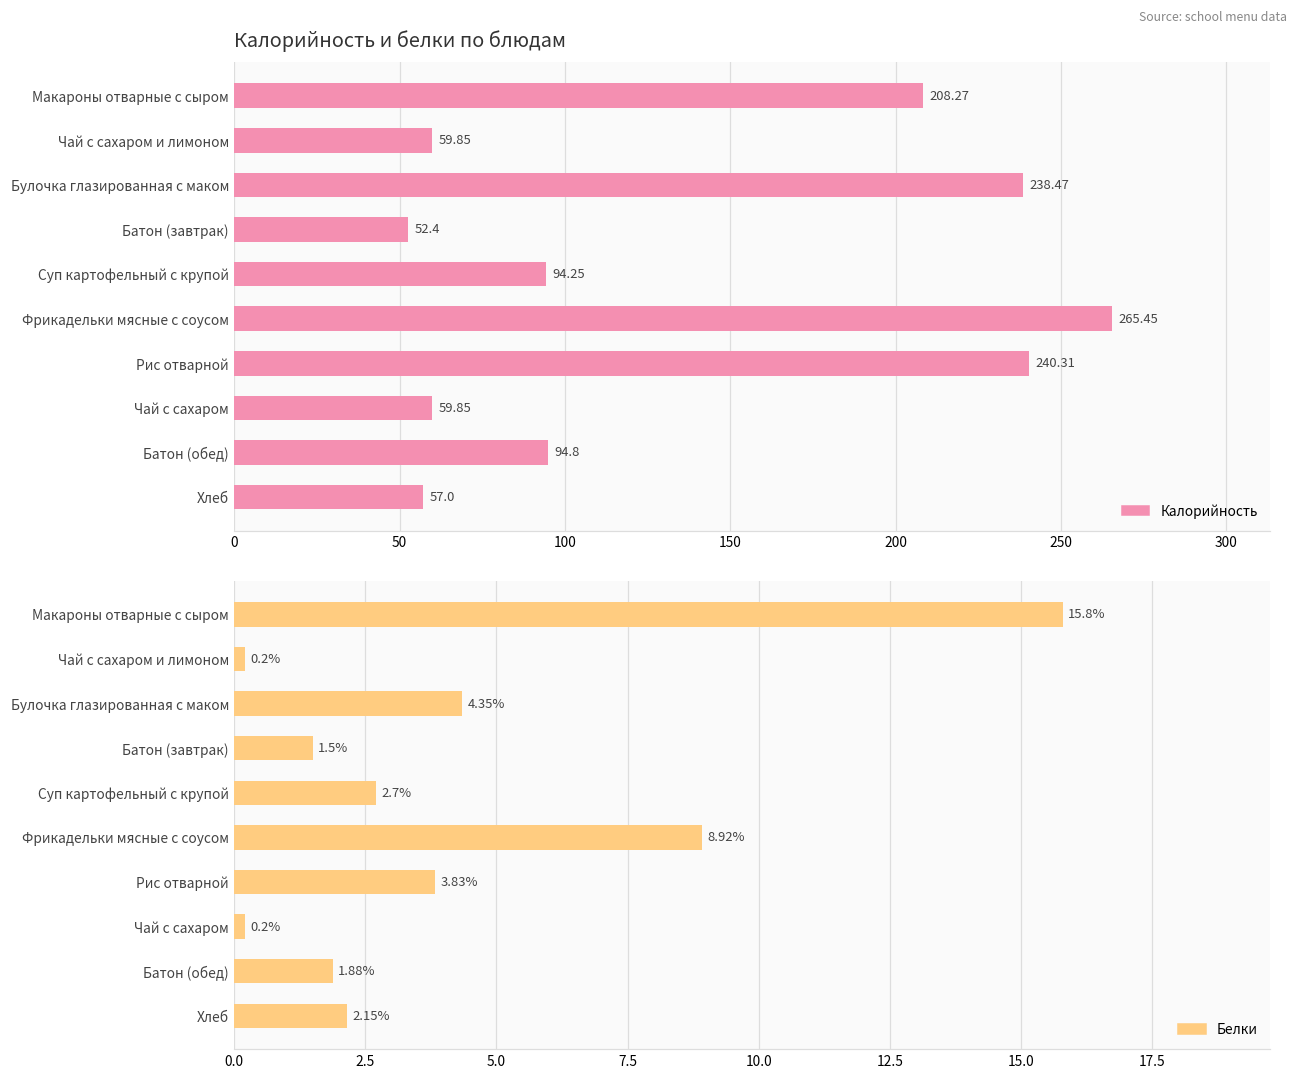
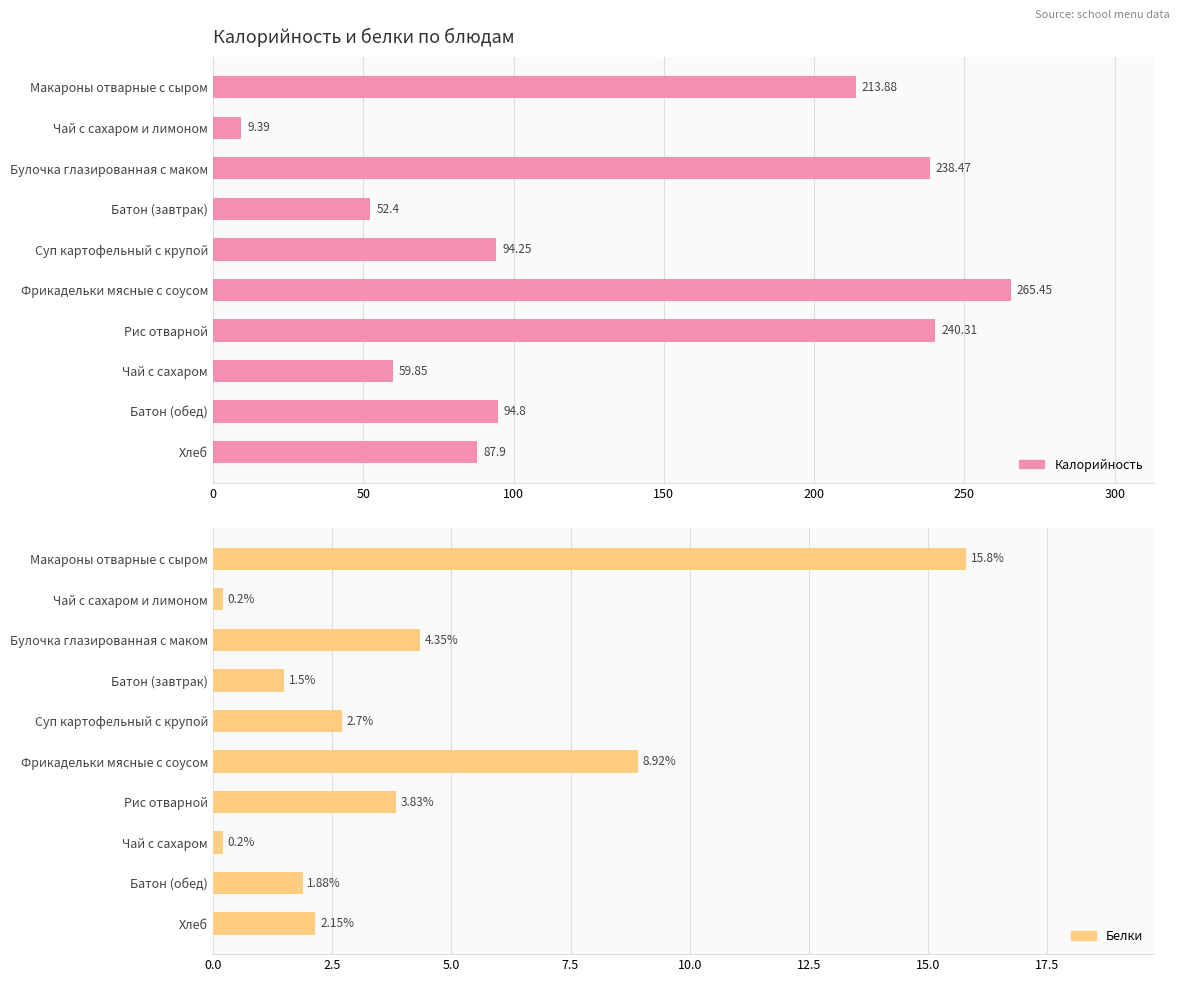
Калорийность и белки по блюдам, Макароны отварные с сыром: 208.27 -> 213.88
Калорийность и белки по блюдам, Чай с сахаром и лимоном: 59.85 -> 9.39
Калорийность и белки по блюдам, Хлеб: 57.0 -> 87.9
